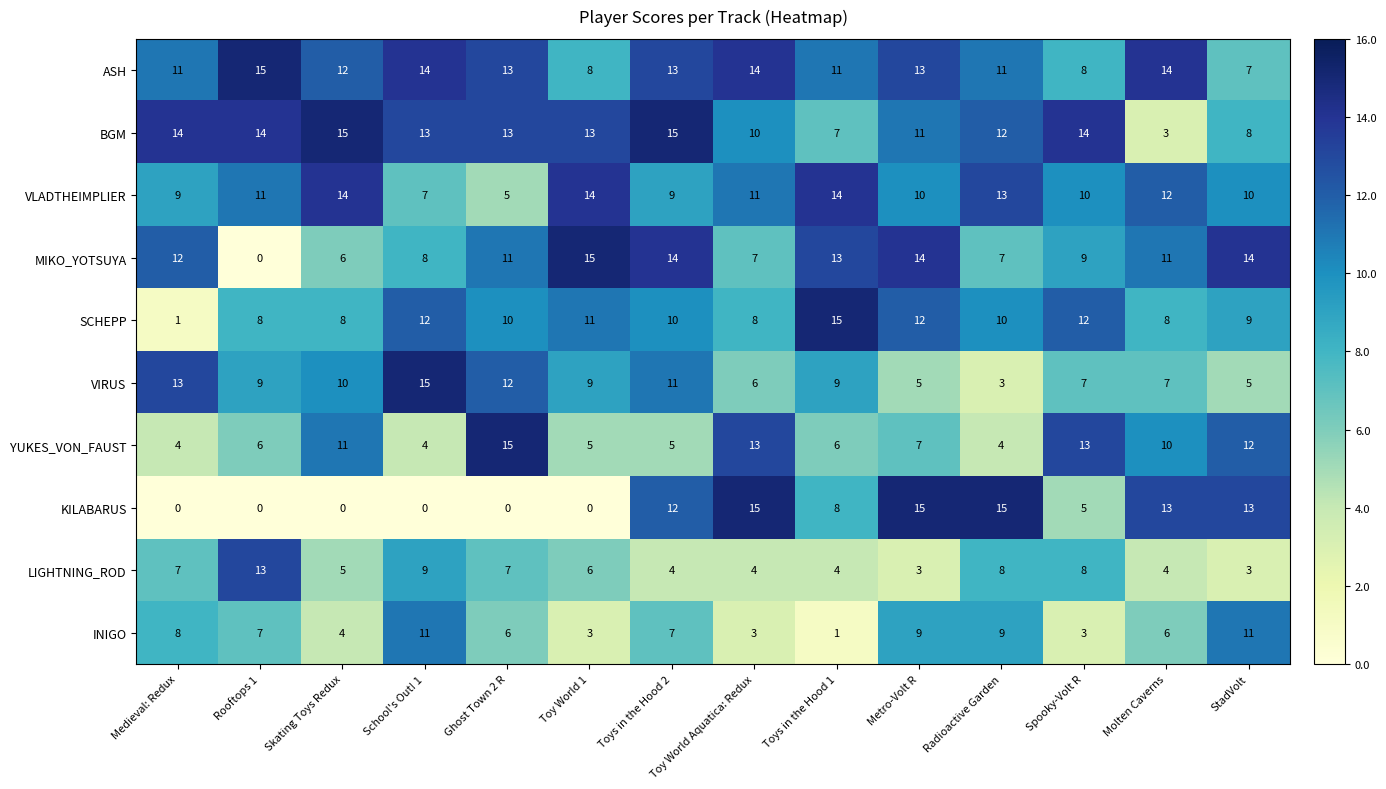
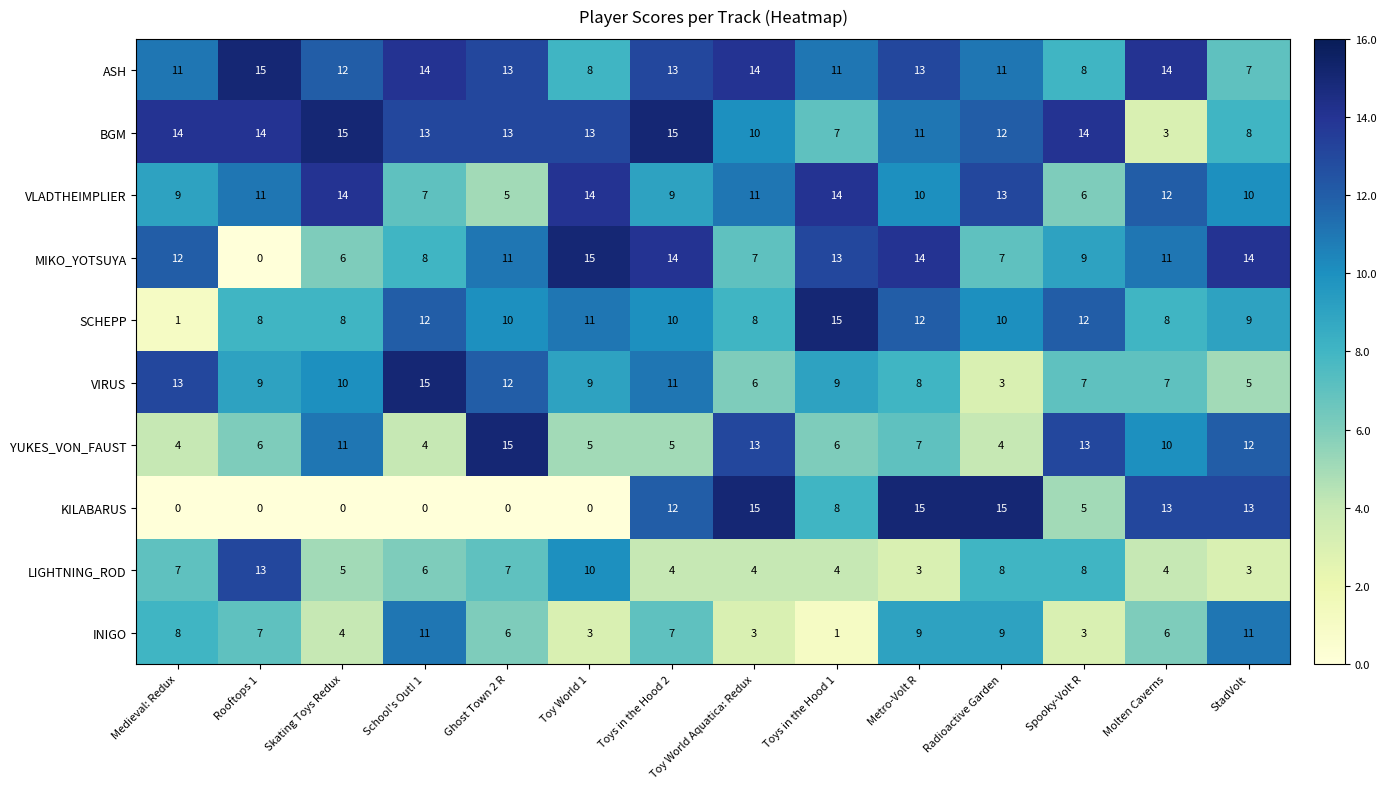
VLADTHEIMPLIER, Spooky-Volt R: 10 -> 6
VIRUS, Metro-Volt R: 5 -> 8
LIGHTNING_ROD, School's Out! 1: 9 -> 6
LIGHTNING_ROD, Toy World 1: 6 -> 10
